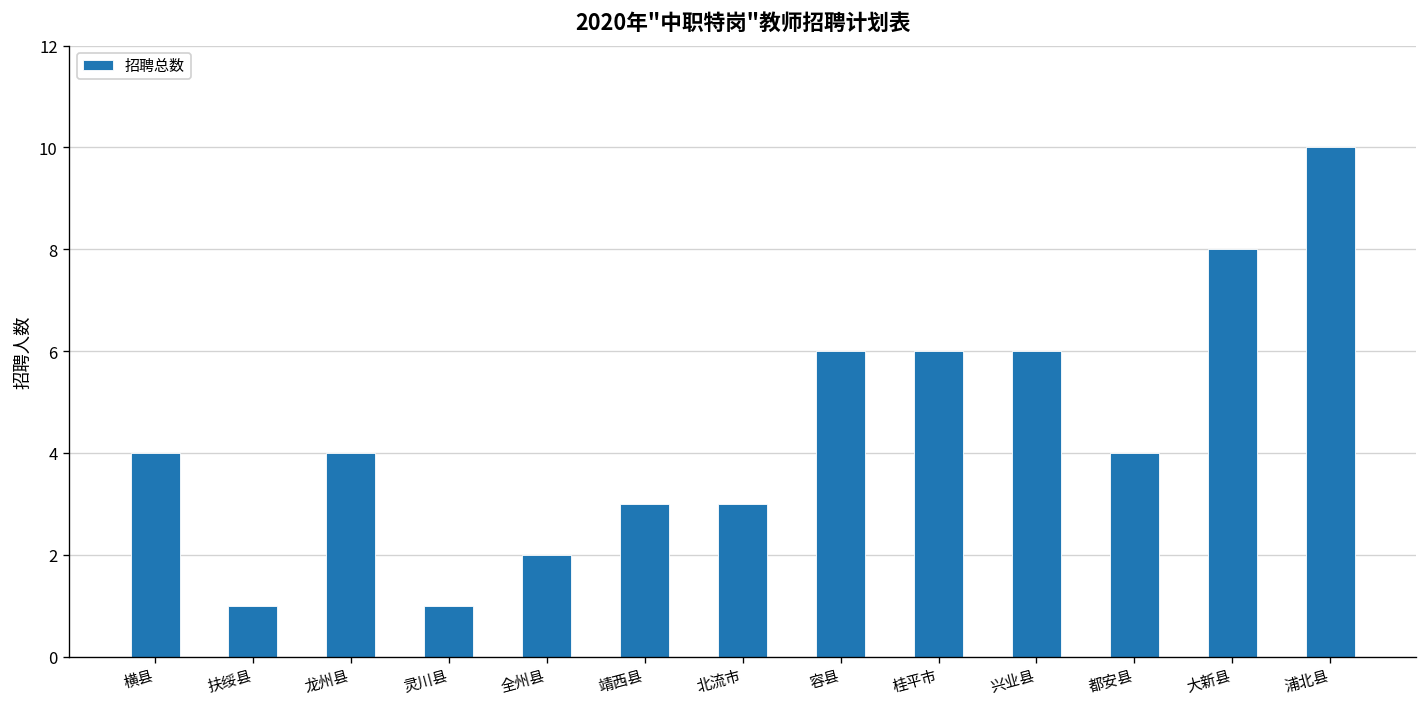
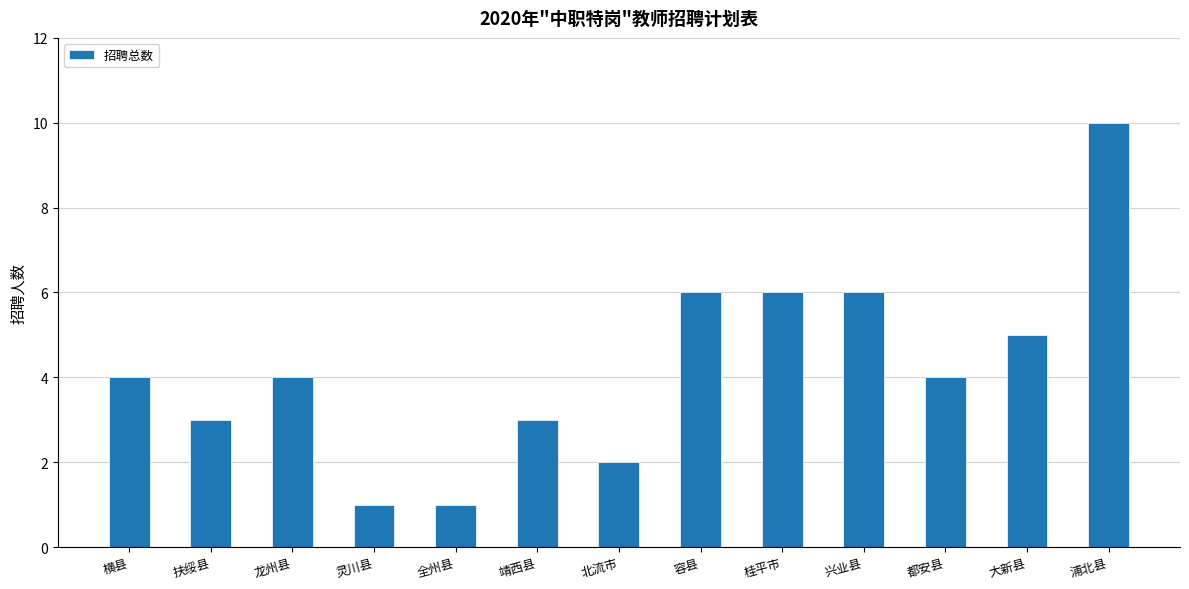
扶绥县: 1 -> 3
全州县: 2 -> 1
北流市: 3 -> 2
大新县: 8 -> 5
